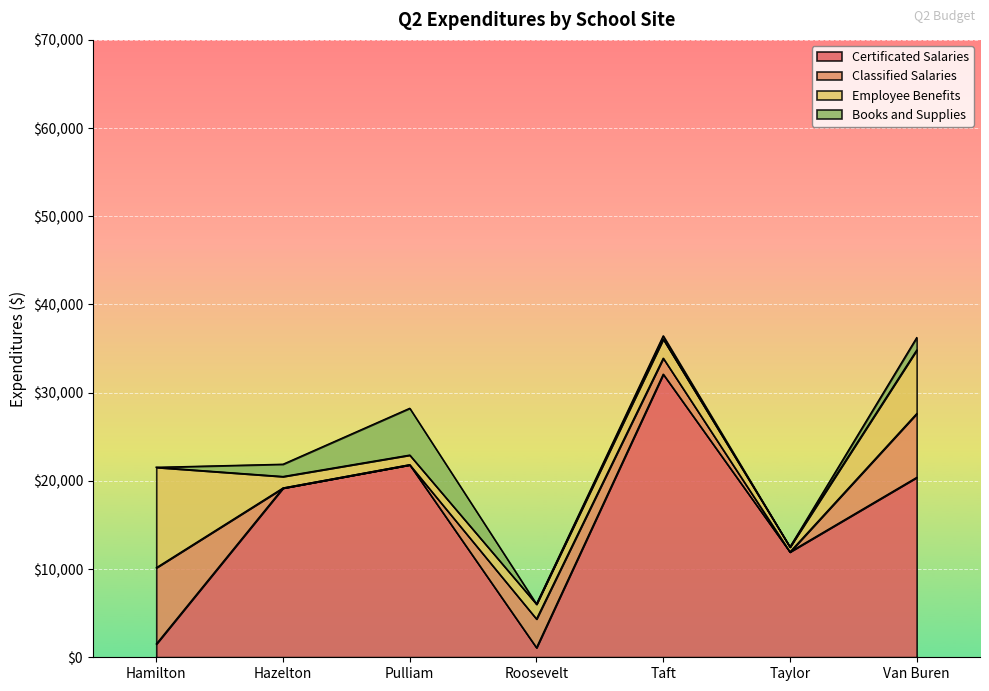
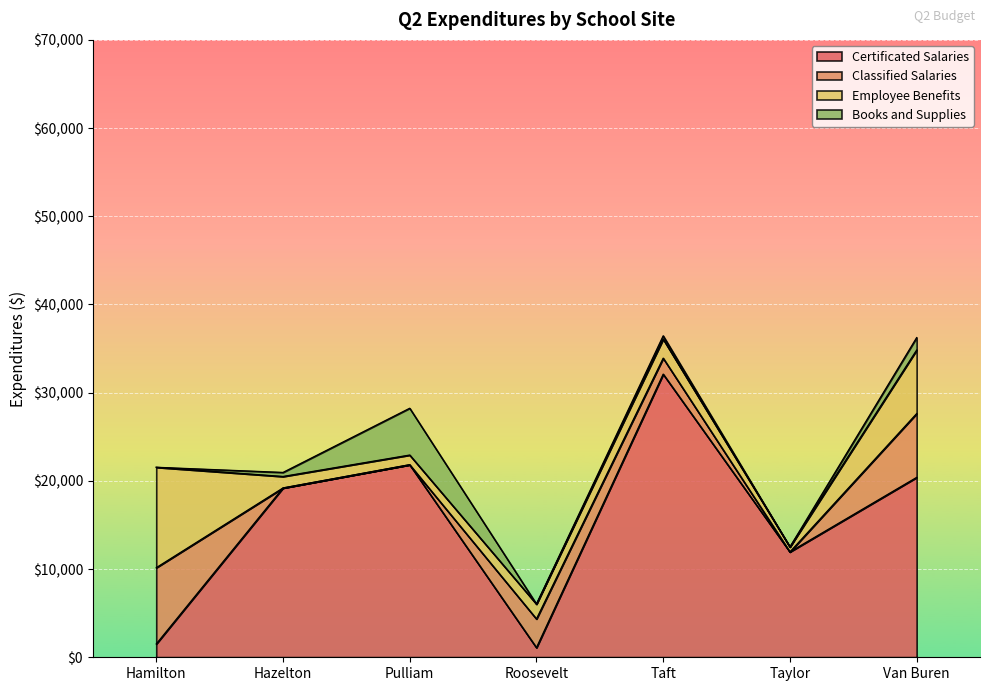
Books and Supplies, Hazelton: $1,000 -> $0
